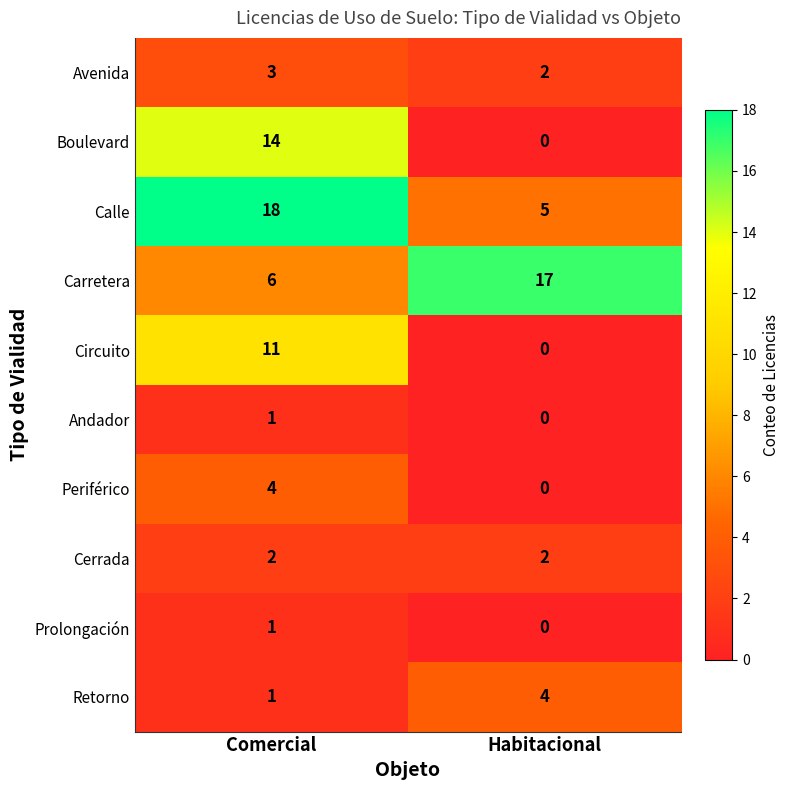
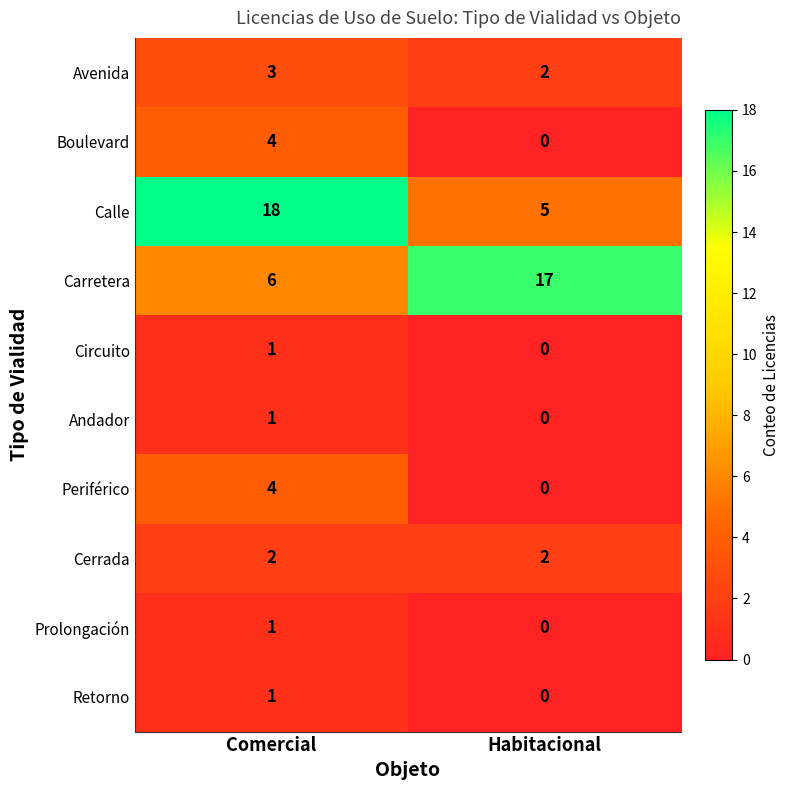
Boulevard, Comercial: 14 -> 4
Circuito, Comercial: 11 -> 1
Retorno, Habitacional: 4 -> 0
